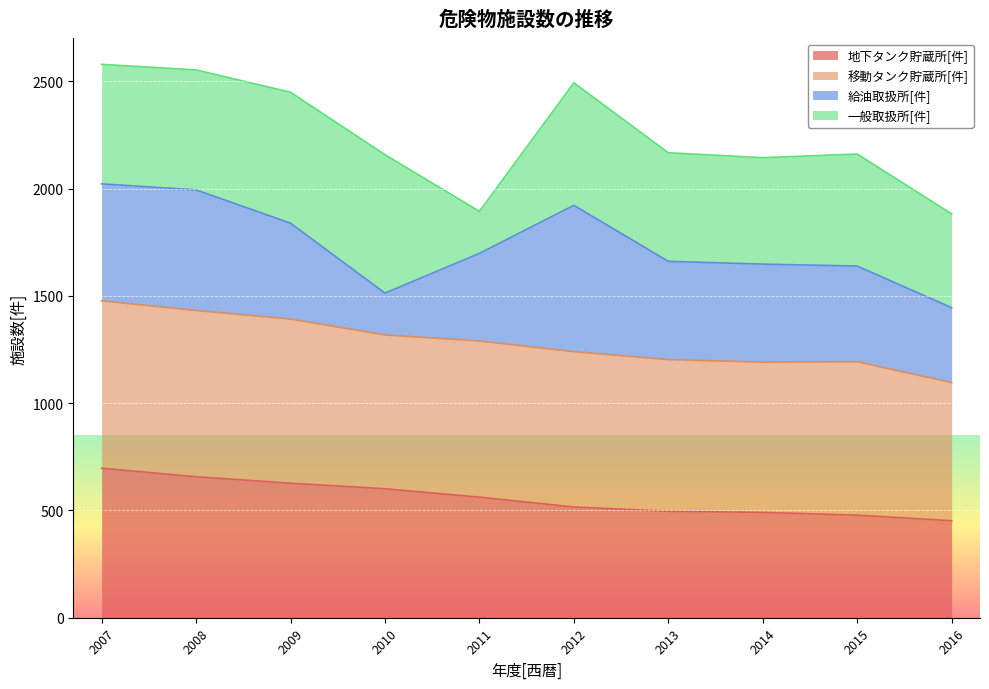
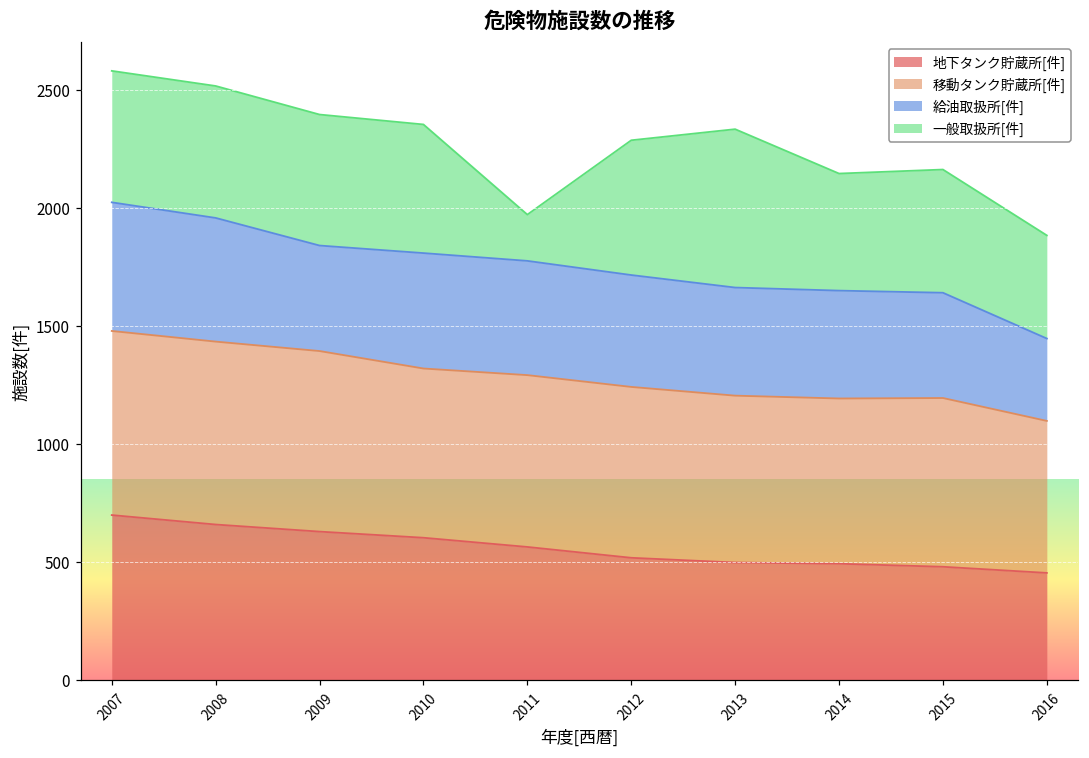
給油取扱所[件], 2008: 560 -> 520
一般取扱所[件], 2009: 610 -> 560
給油取扱所[件], 2010: 200 -> 490
一般取扱所[件], 2010: 650 -> 550
給油取扱所[件], 2011: 410 -> 480
給油取扱所[件], 2012: 680 -> 470
一般取扱所[件], 2013: 510 -> 670
